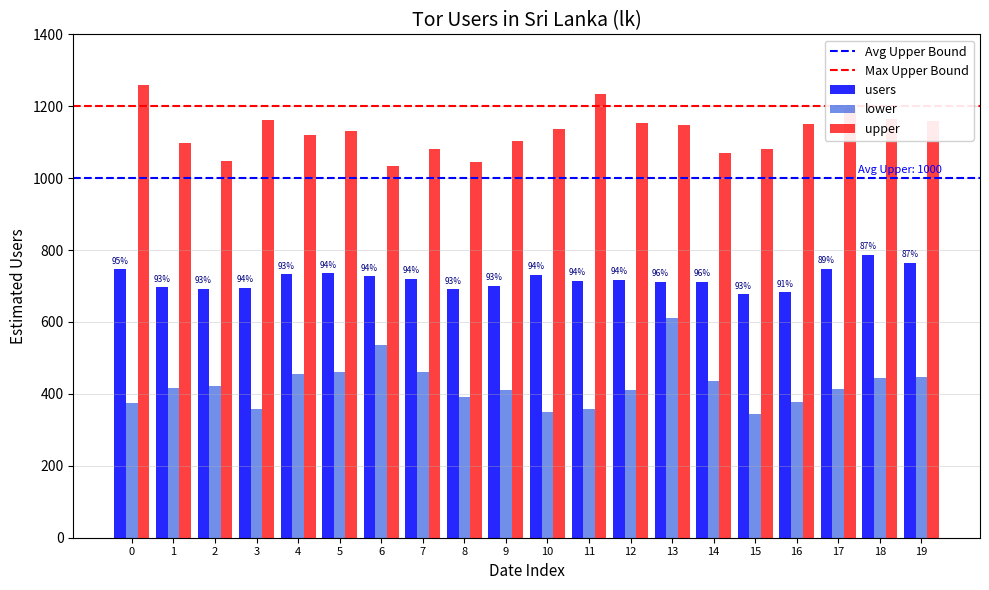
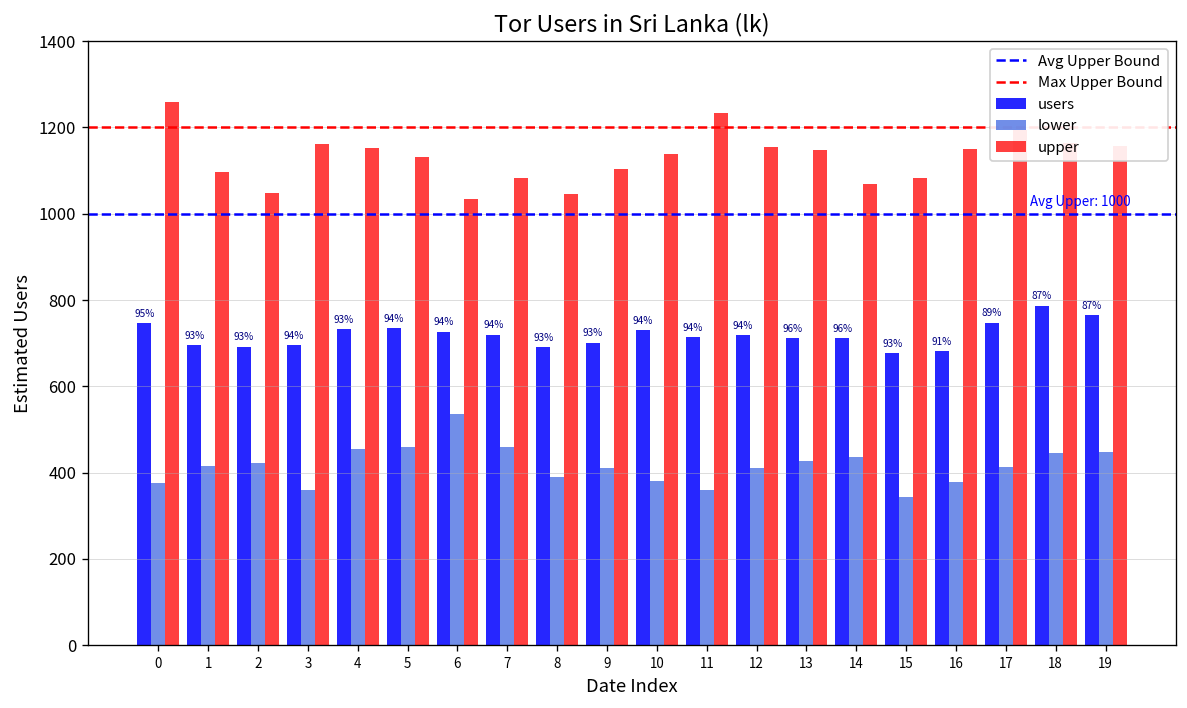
upper, 4: 1120 -> 1150
lower, 10: 350 -> 380
lower, 13: 610 -> 430
